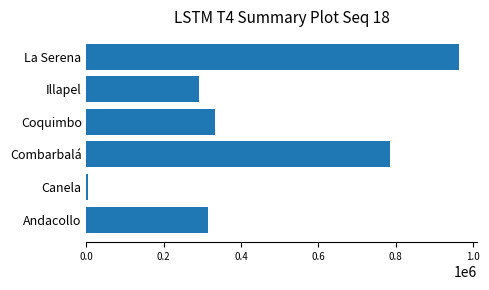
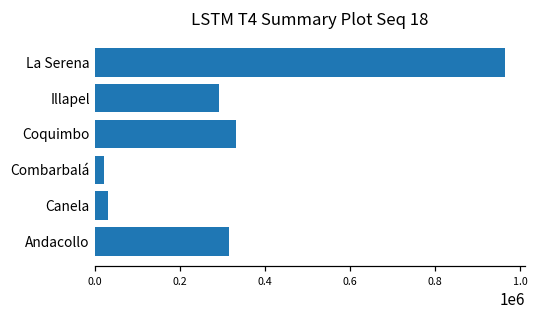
Combarbalá: 790000 -> 20000
Canela: 0 -> 30000
